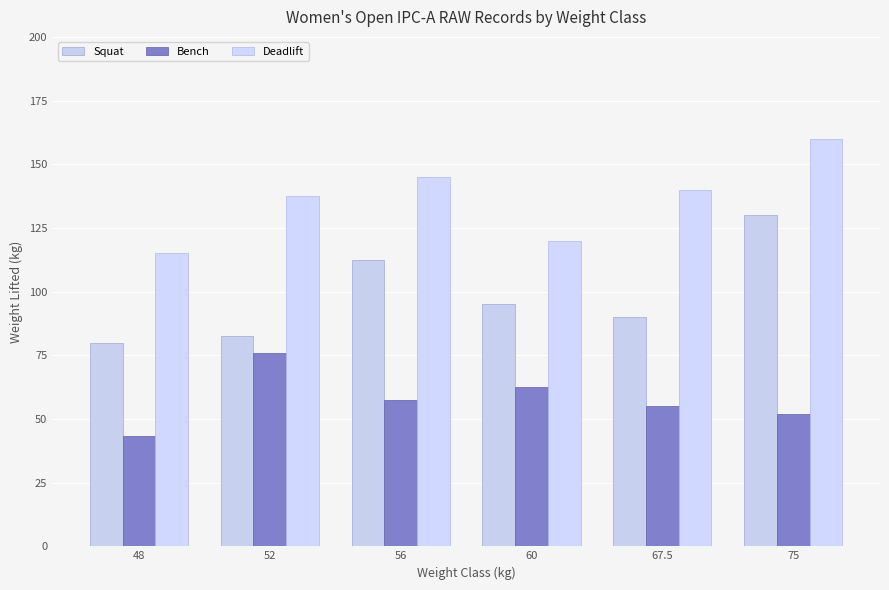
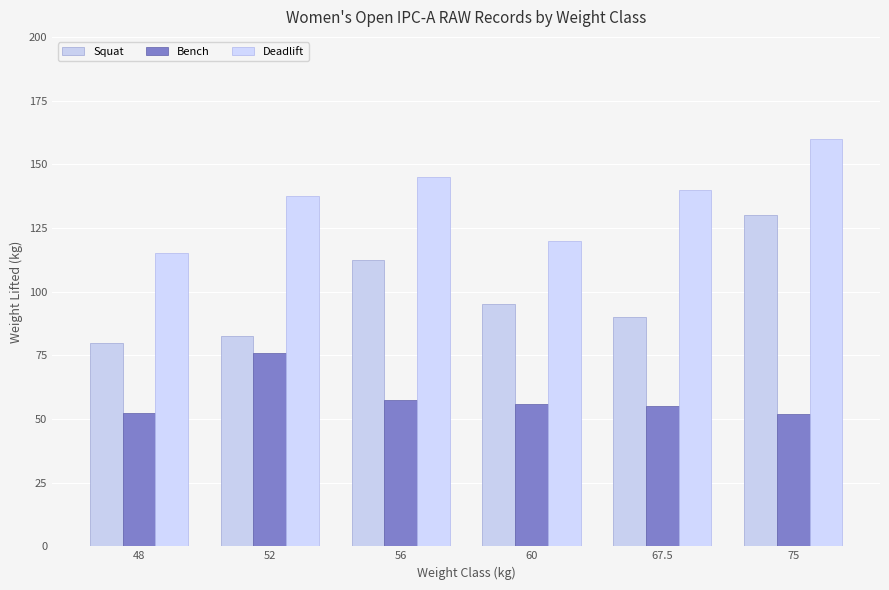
Bench, 48: 44 -> 53
Bench, 60: 63 -> 56
